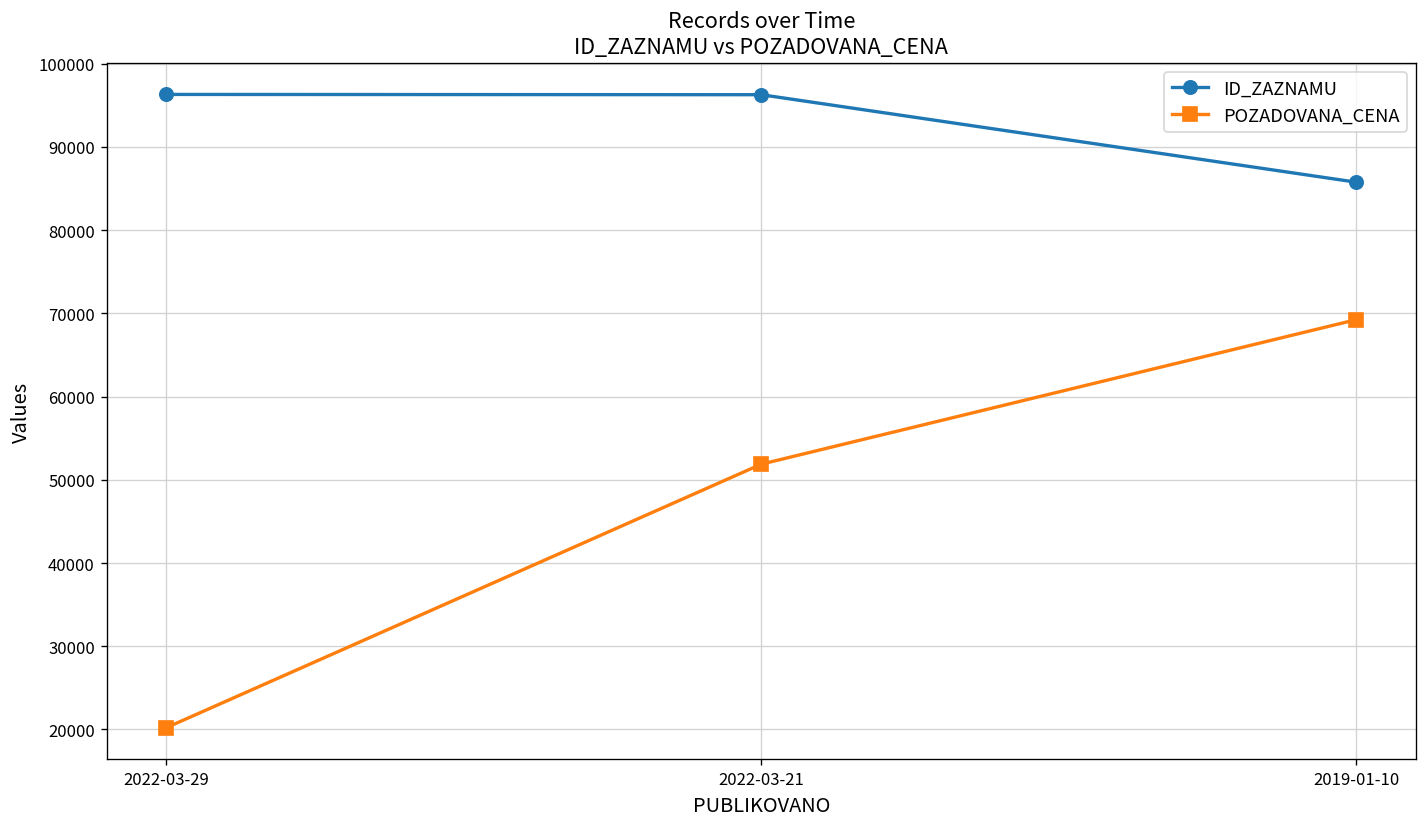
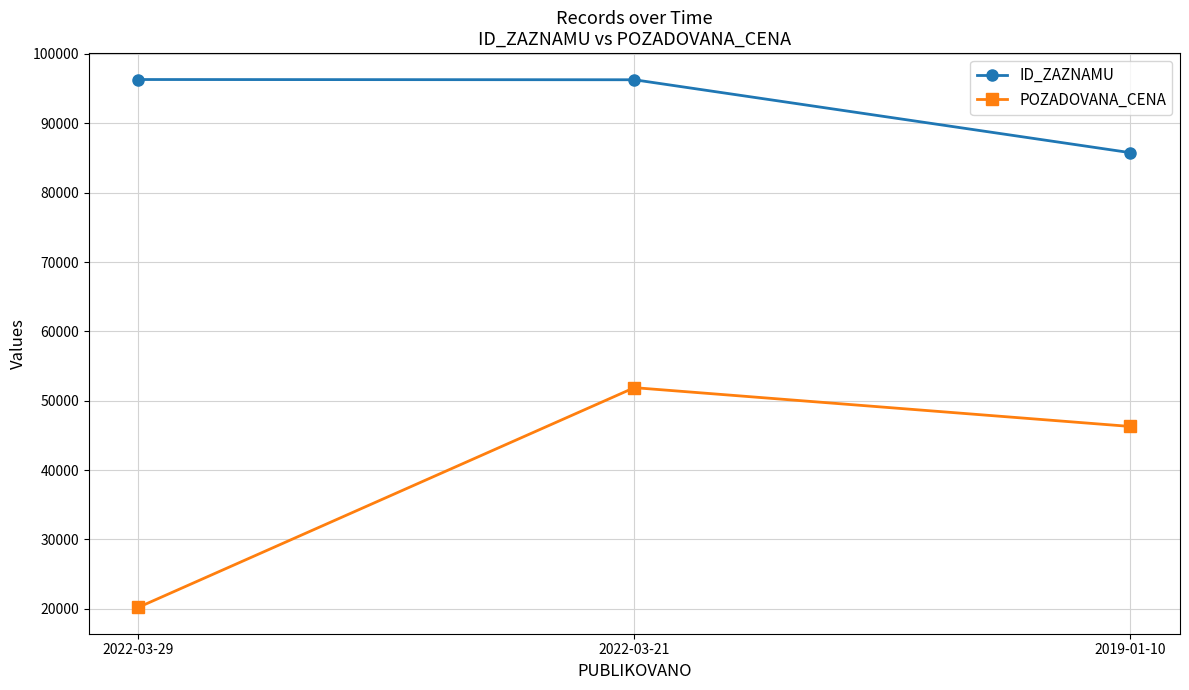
POZADOVANA_CENA, 2019-01-10: 69000 -> 46000
